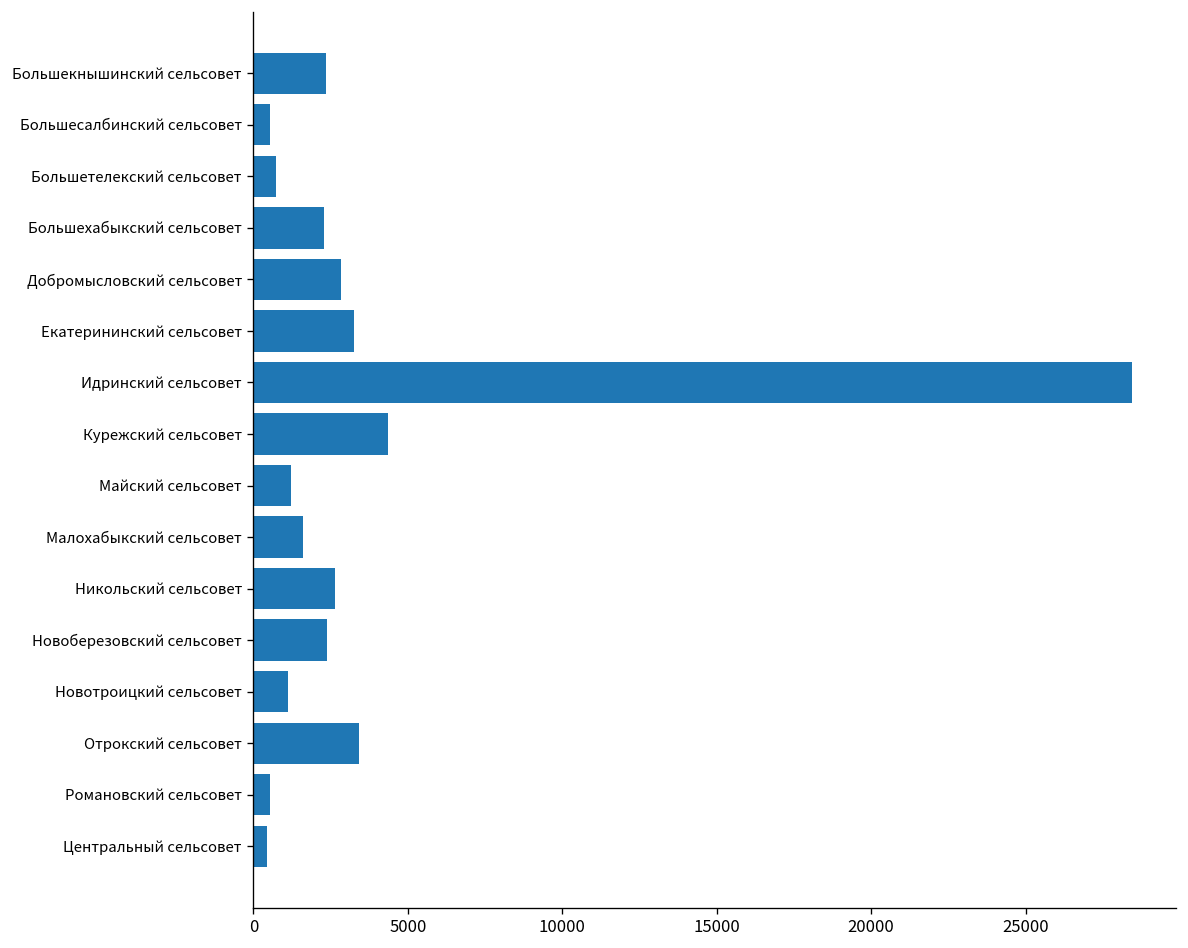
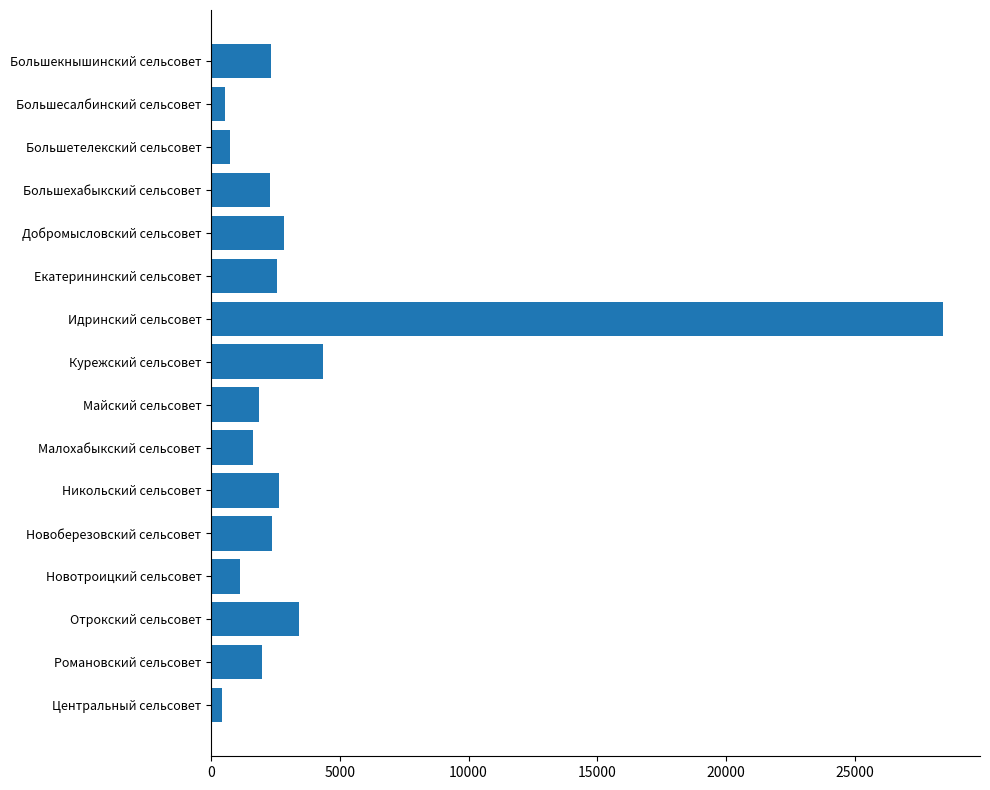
Екатерининский сельсовет: 3300 -> 2600
Майский сельсовет: 1200 -> 1800
Романовский сельсовет: 500 -> 2000
